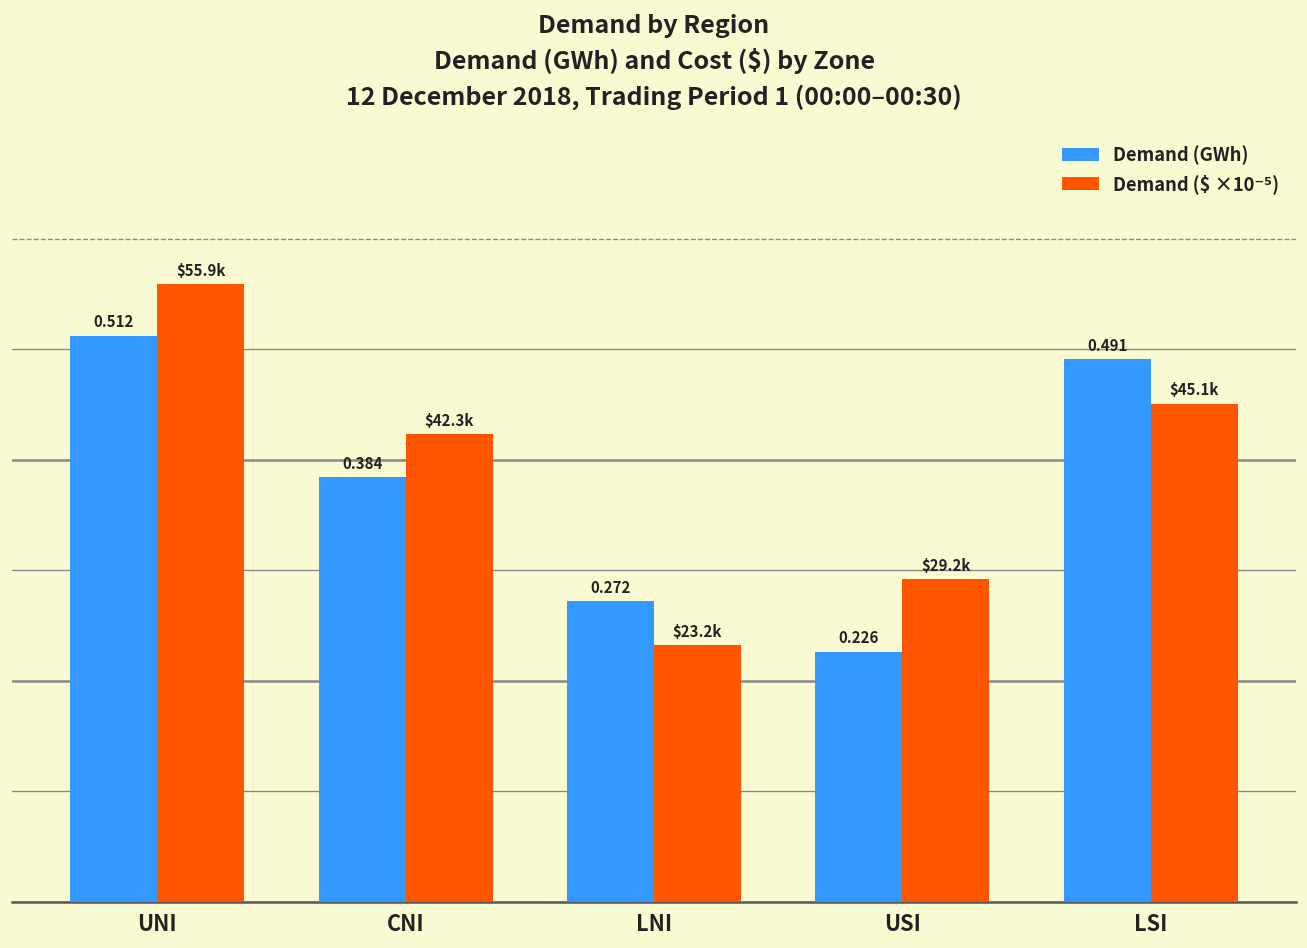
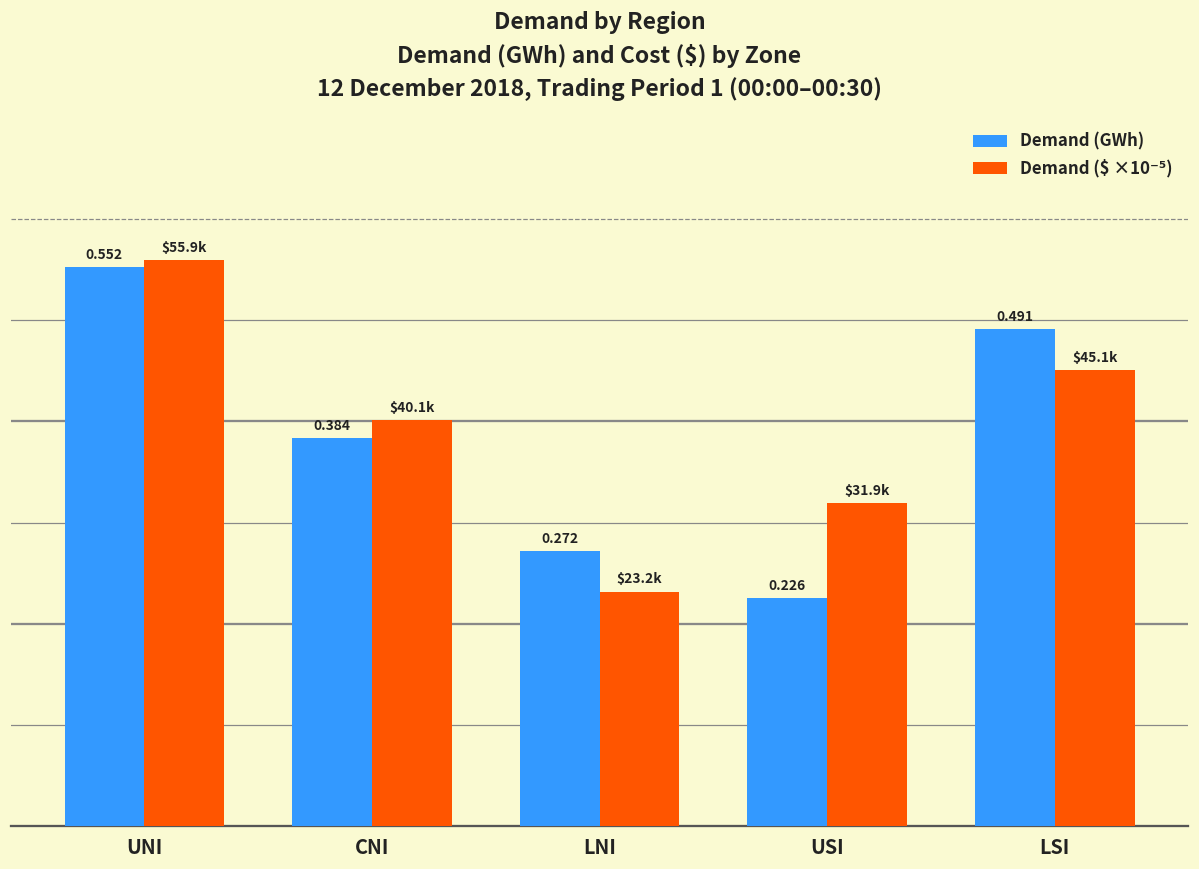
Demand (GWh), UNI: 0.512 -> 0.552
Demand ($ ×10⁻⁵), CNI: $42.3k -> $40.1k
Demand ($ ×10⁻⁵), USI: $29.2k -> $31.9k
